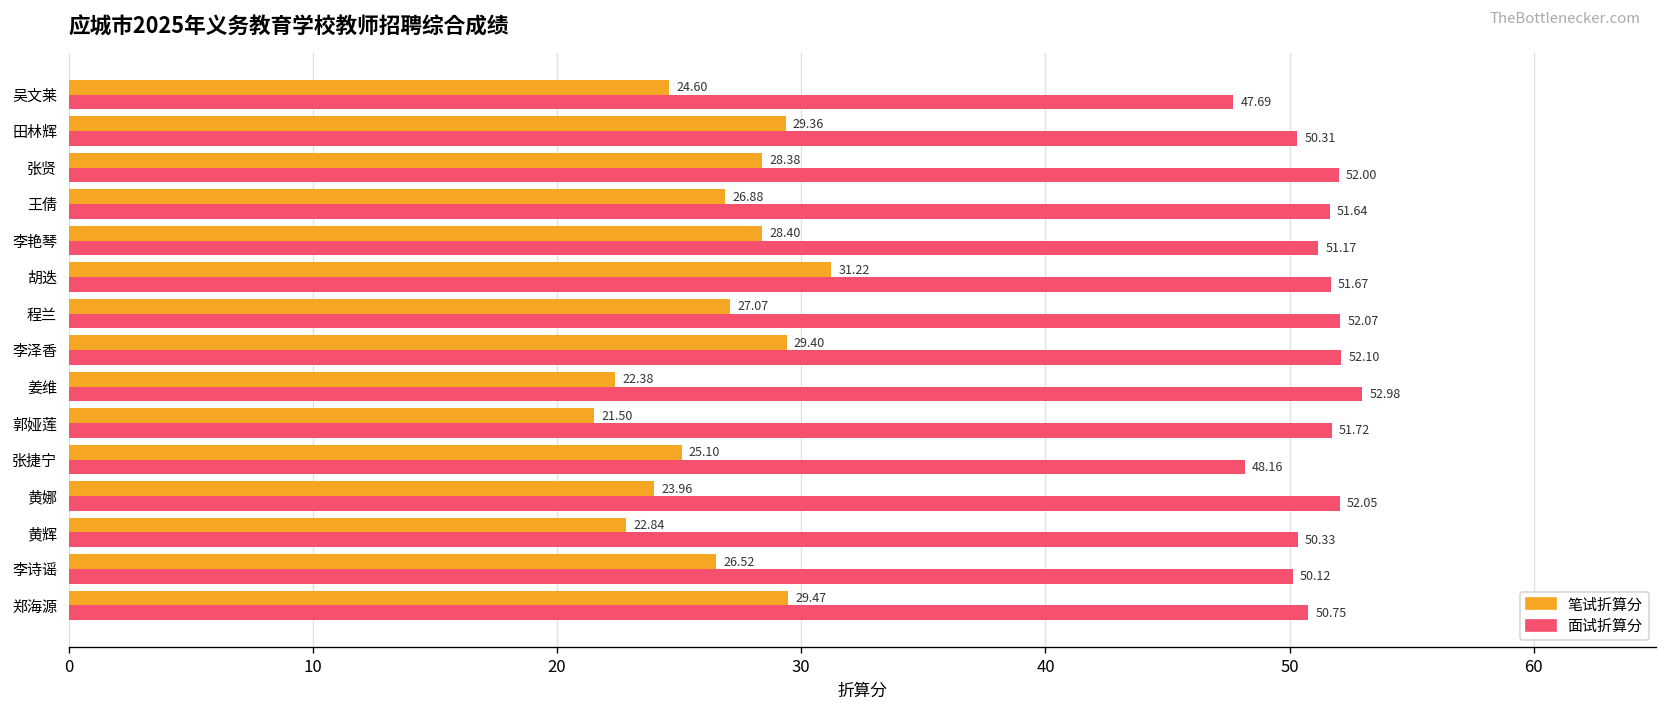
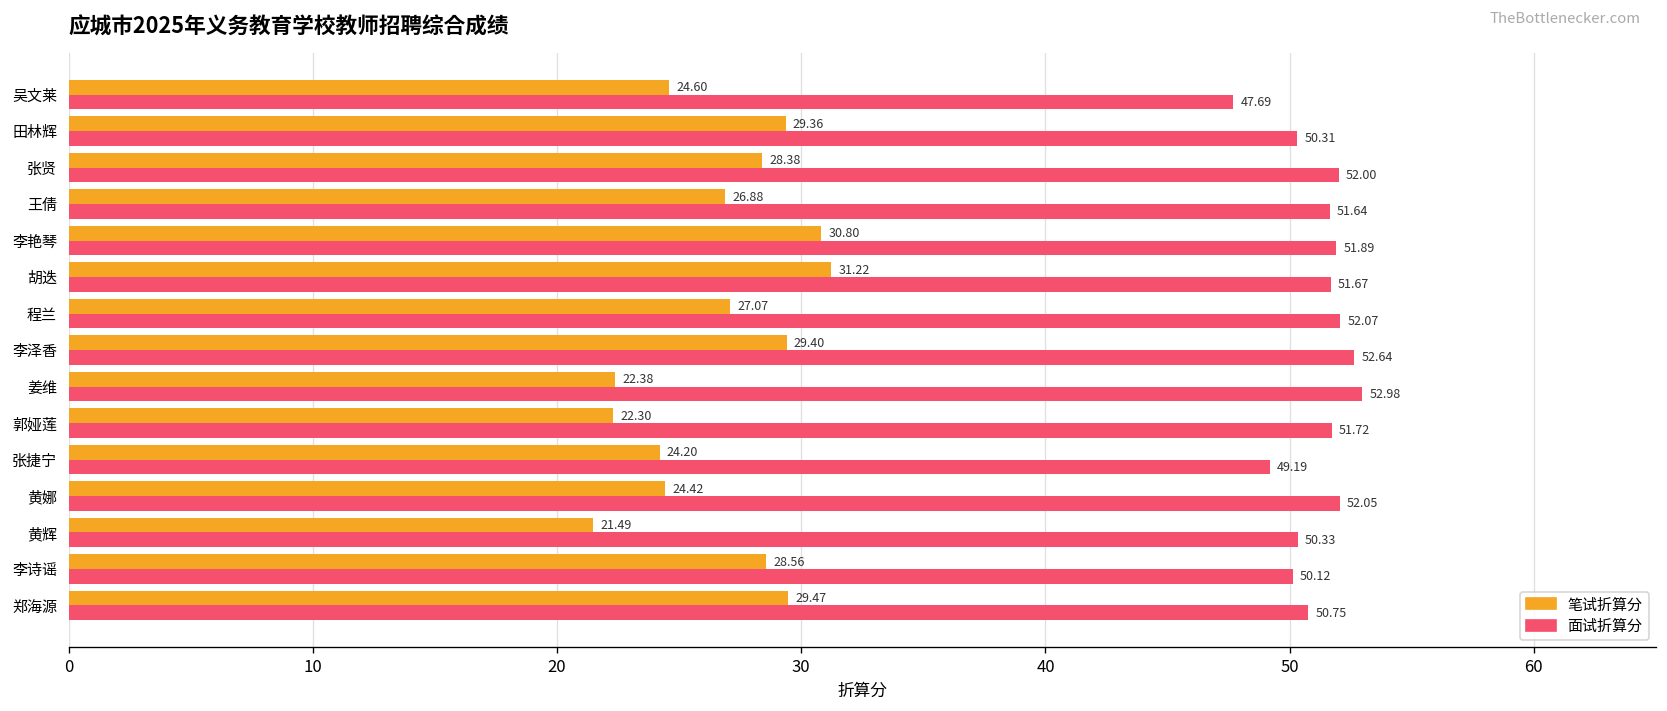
笔试折算分, 李艳琴: 28.40 -> 30.80
面试折算分, 李艳琴: 51.17 -> 51.89
面试折算分, 李泽香: 52.10 -> 52.64
笔试折算分, 郭娅莲: 21.50 -> 22.30
笔试折算分, 张捷宁: 25.10 -> 24.20
面试折算分, 张捷宁: 48.16 -> 49.19
笔试折算分, 黄娜: 23.96 -> 24.42
笔试折算分, 黄辉: 22.84 -> 21.49
笔试折算分, 李诗谣: 26.52 -> 28.56
